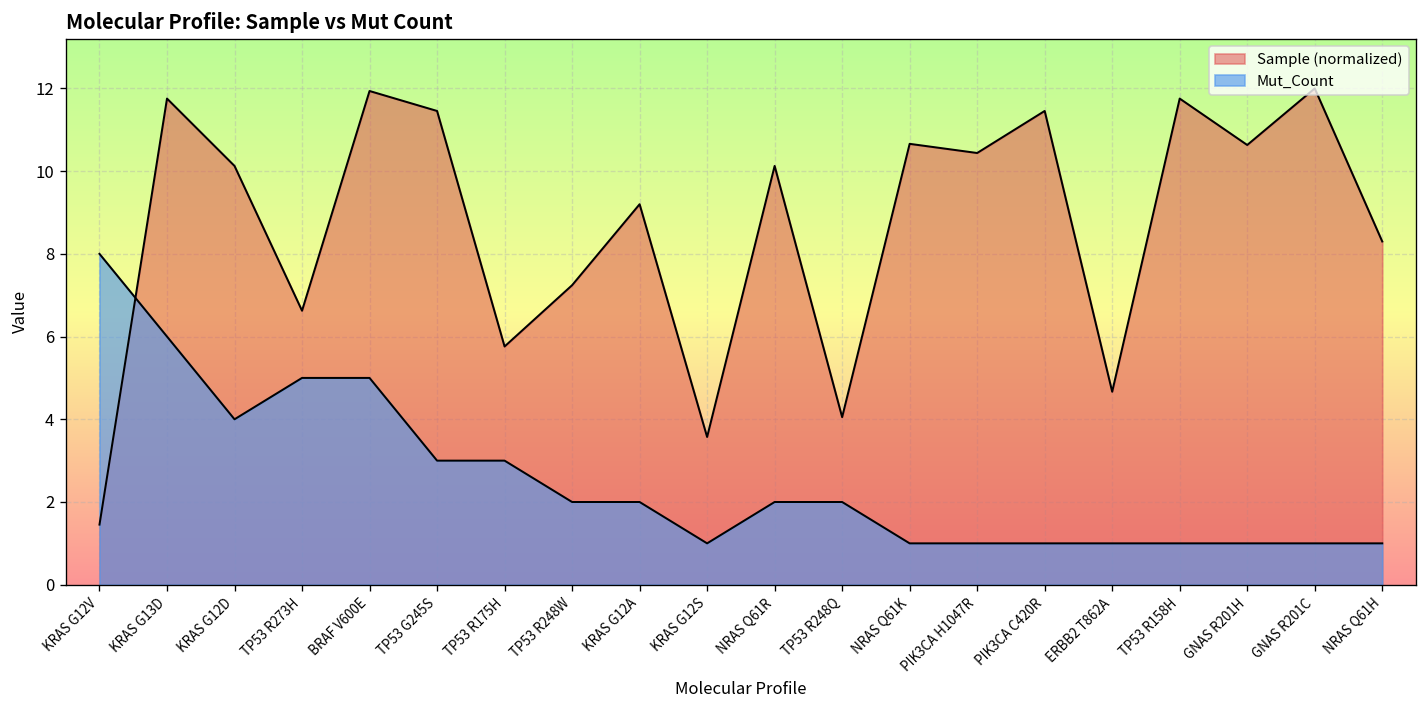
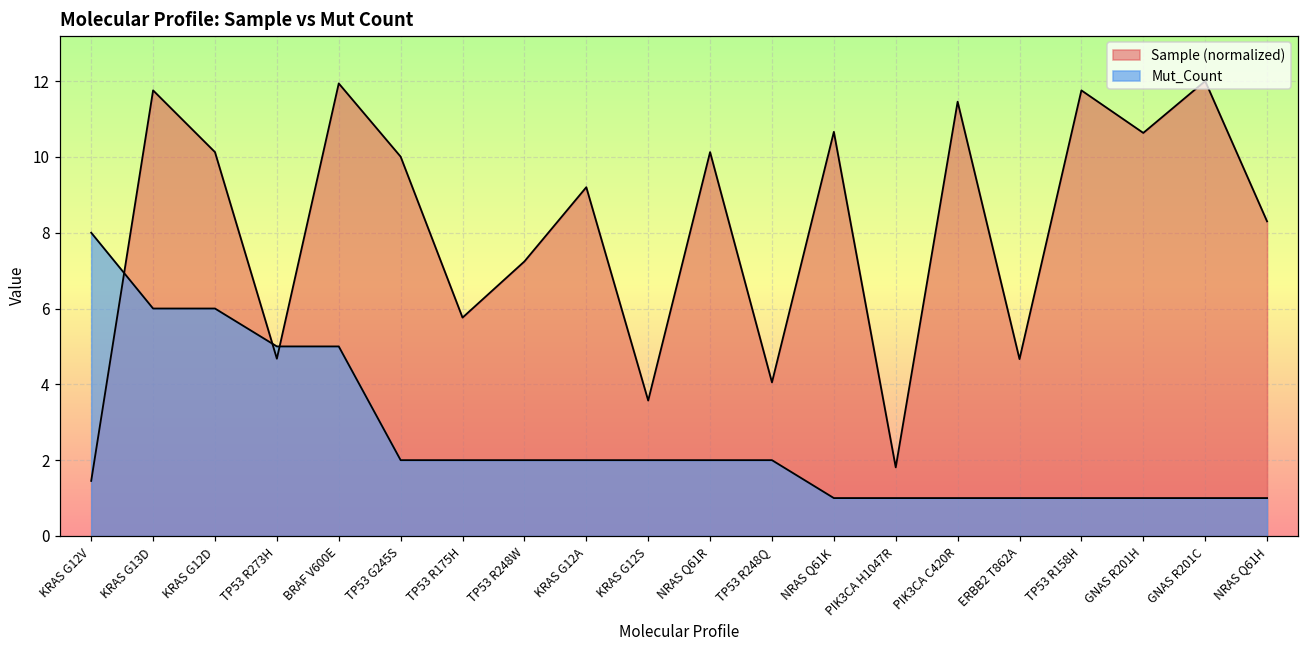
Mut_Count, KRAS G12D: 4 -> 6
Sample (normalized), TP53 R273H: 6.6 -> 4.7
Sample (normalized), TP53 G245S: 11.5 -> 10.0
Mut_Count, TP53 G245S: 3 -> 2
Mut_Count, TP53 R175H: 3 -> 2
Mut_Count, KRAS G12S: 1 -> 2
Sample (normalized), PIK3CA H1047R: 10.4 -> 1.8
